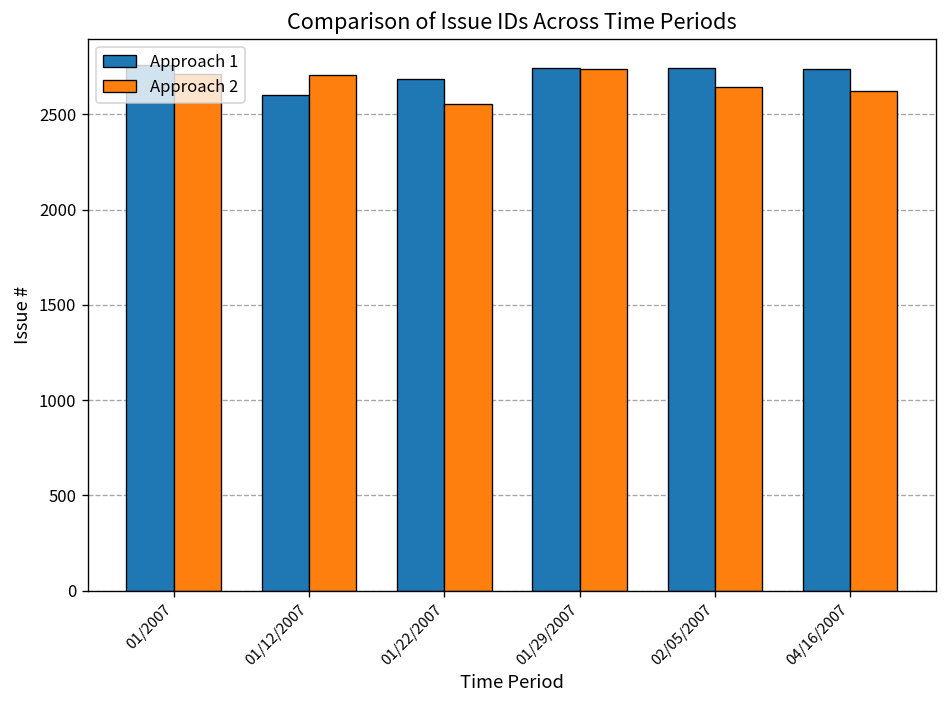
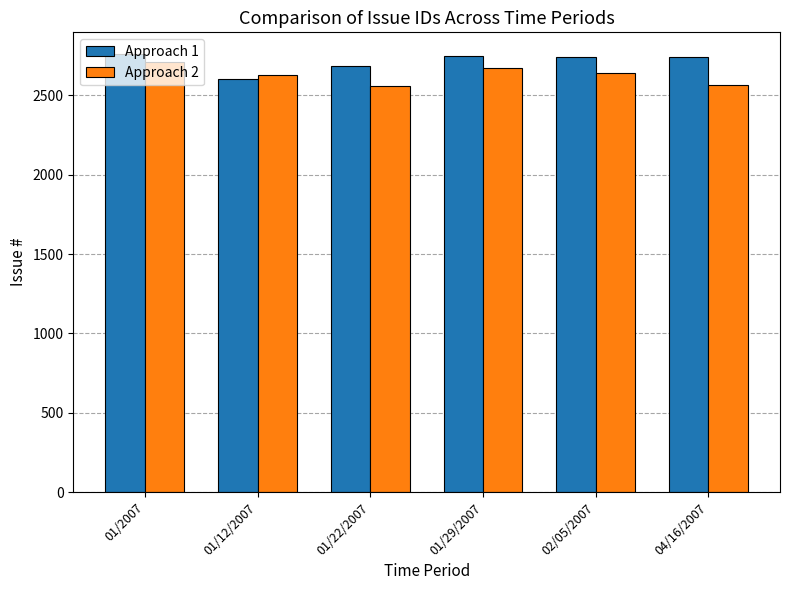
Approach 2, 01/12/2007: 2710 -> 2630
Approach 2, 01/29/2007: 2740 -> 2670
Approach 2, 04/16/2007: 2620 -> 2570
